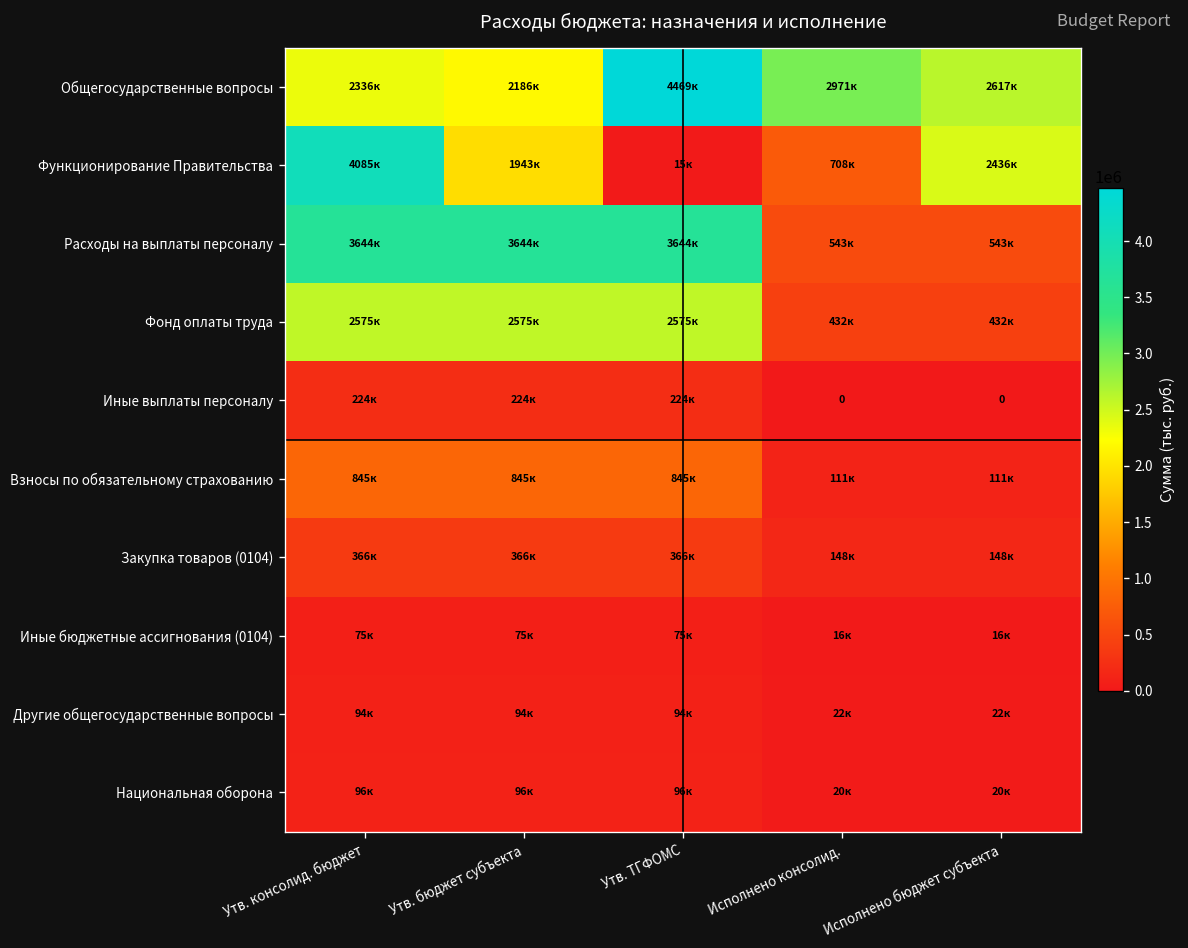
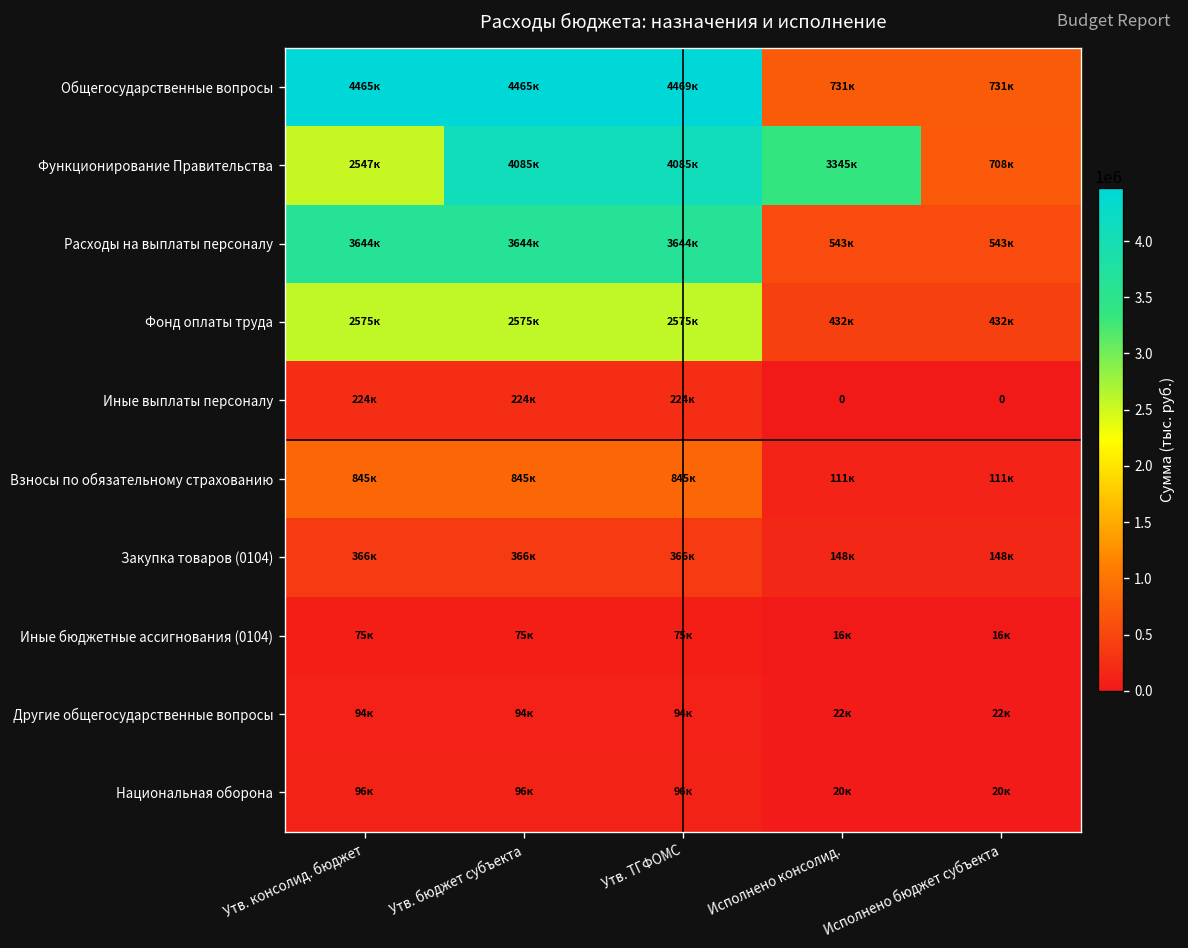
Общегосударственные вопросы, Утв. консолид. бюджет: 2336к -> 4465к
Общегосударственные вопросы, Утв. бюджет субъекта: 2186к -> 4465к
Общегосударственные вопросы, Исполнено консолид.: 2971к -> 731к
Общегосударственные вопросы, Исполнено бюджет субъекта: 2617к -> 731к
Функционирование Правительства, Утв. консолид. бюджет: 4085к -> 2547к
Функционирование Правительства, Утв. бюджет субъекта: 1943к -> 4085к
Функционирование Правительства, Утв. ТГФОМС: 15к -> 4085к
Функционирование Правительства, Исполнено консолид.: 708к -> 3345к
Функционирование Правительства, Исполнено бюджет субъекта: 2436к -> 708к
